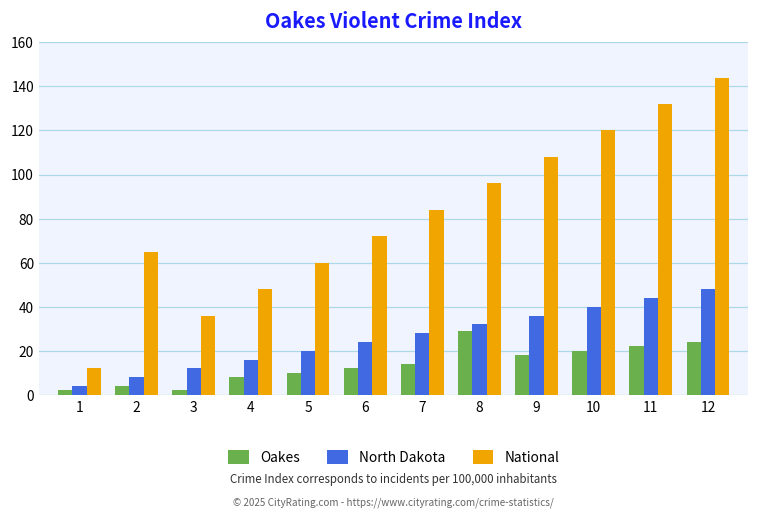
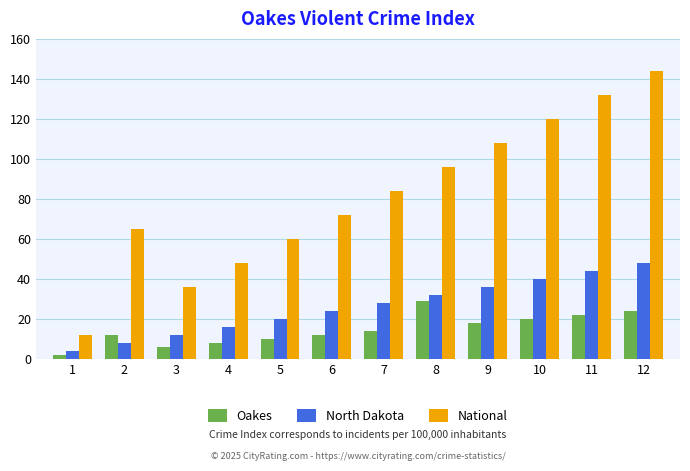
Oakes, 2: 4 -> 12
Oakes, 3: 2 -> 6
